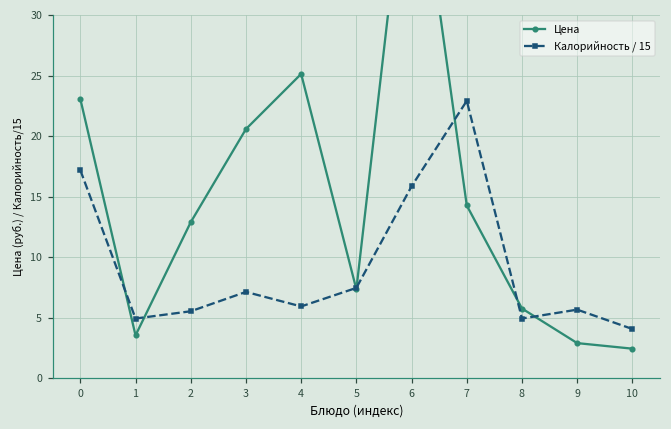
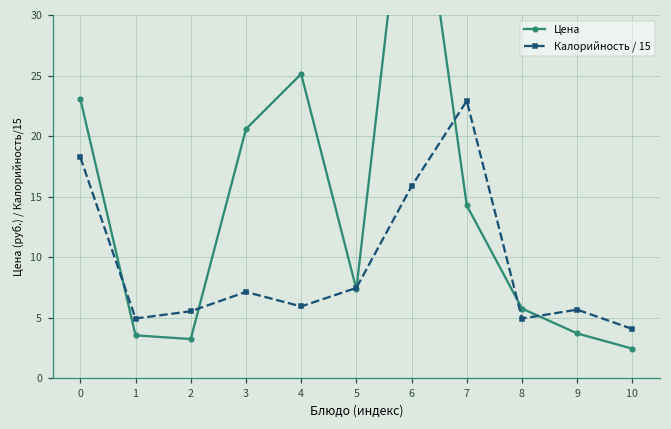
Калорийность / 15, 0: 17.2 -> 18.3
Цена, 2: 12.9 -> 3.2
Цена, 9: 2.9 -> 3.7
